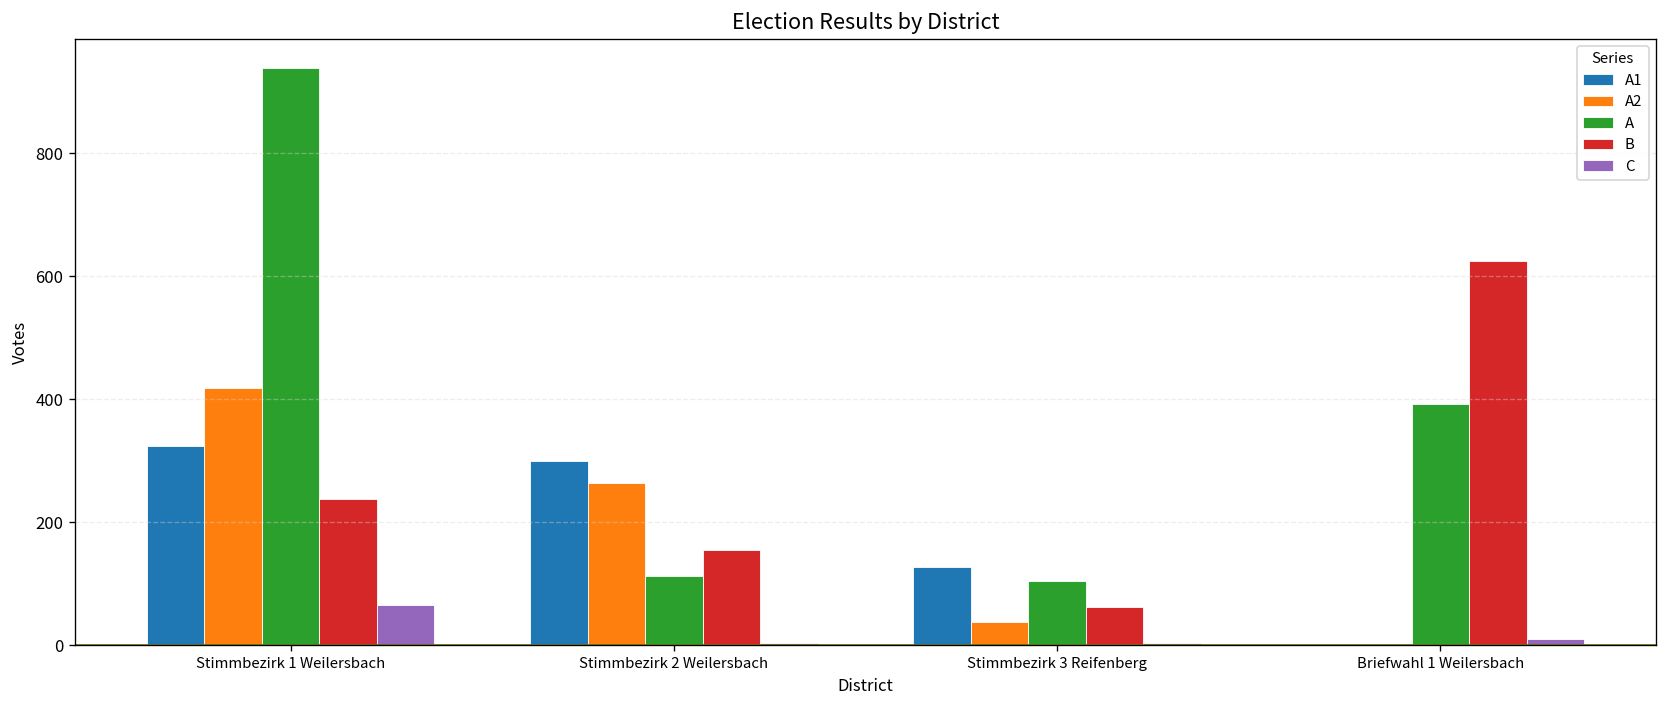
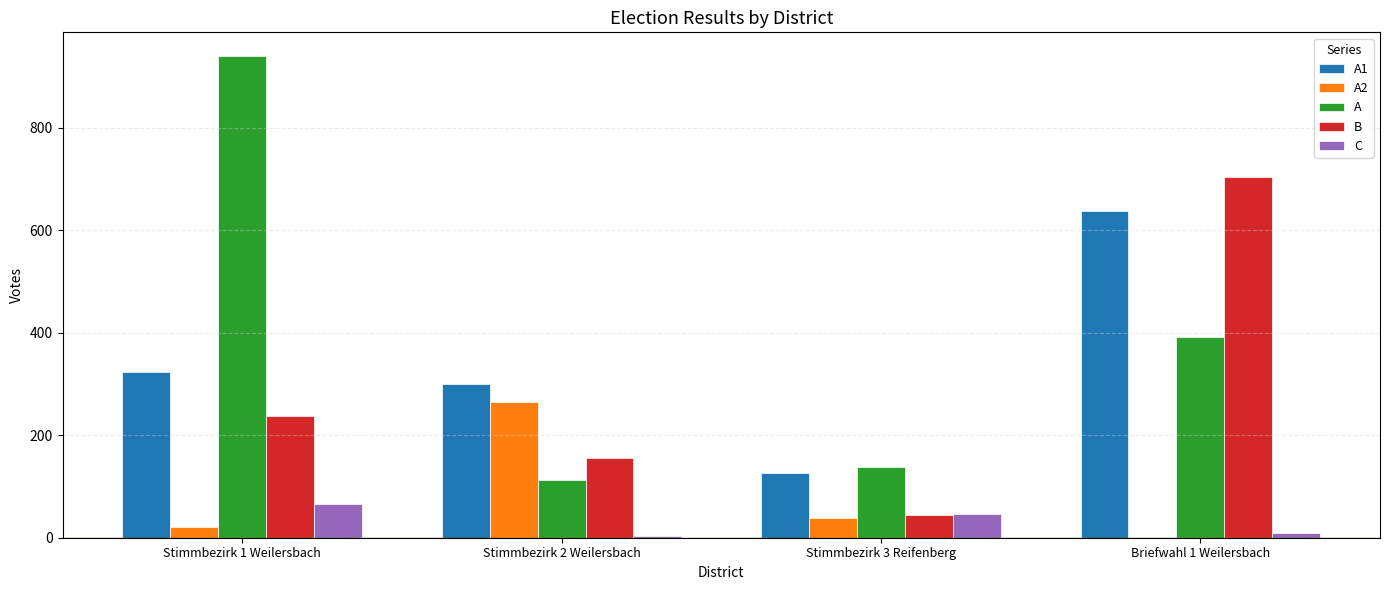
A2, Stimmbezirk 1 Weilersbach: 420 -> 20
A, Stimmbezirk 3 Reifenberg: 100 -> 140
B, Stimmbezirk 3 Reifenberg: 60 -> 50
C, Stimmbezirk 3 Reifenberg: 0 -> 50
A1, Briefwahl 1 Weilersbach: 0 -> 640
B, Briefwahl 1 Weilersbach: 620 -> 700
